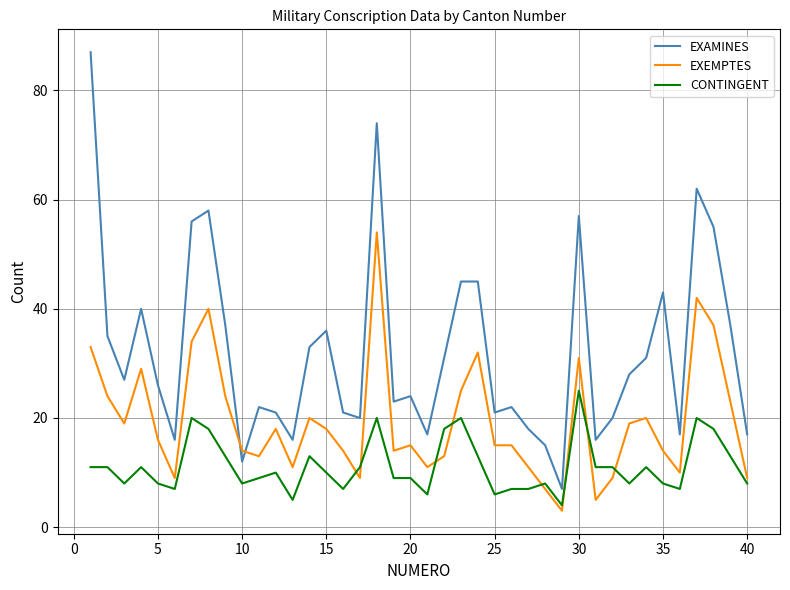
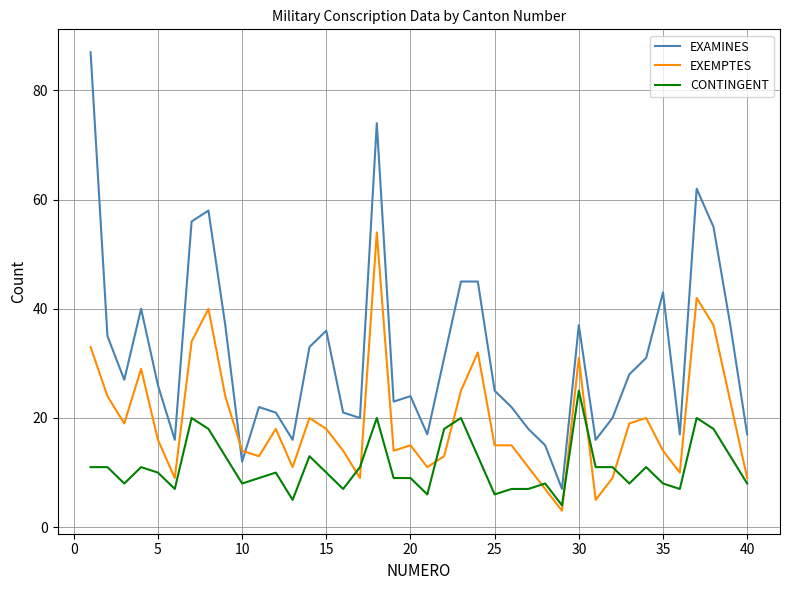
CONTINGENT, 5: 8 -> 10
EXAMINES, 25: 21 -> 25
EXAMINES, 30: 57 -> 37
